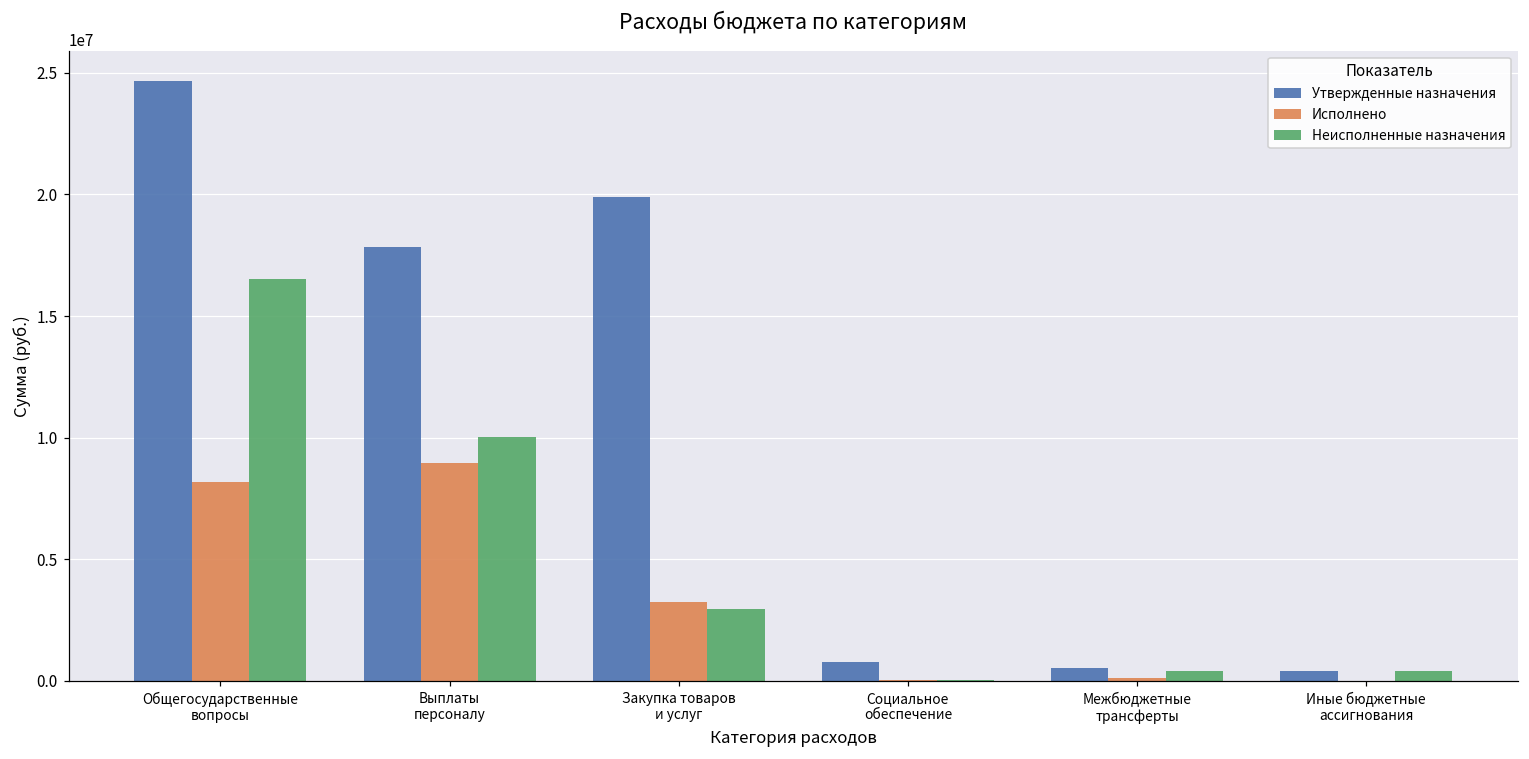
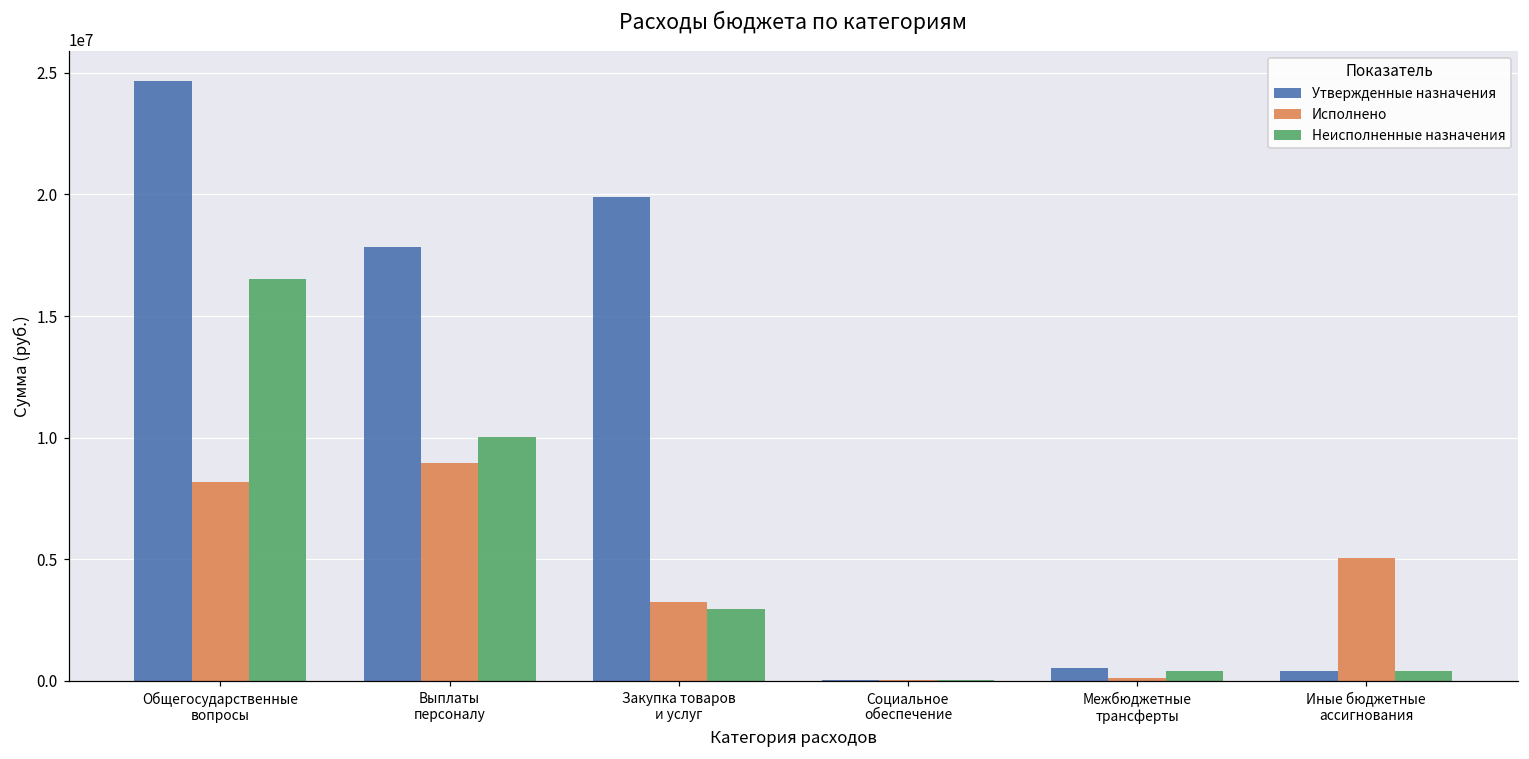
Утвержденные назначения, Социальное обеспечение: 800000 -> 100000
Исполнено, Иные бюджетные ассигнования: 0 -> 5100000
